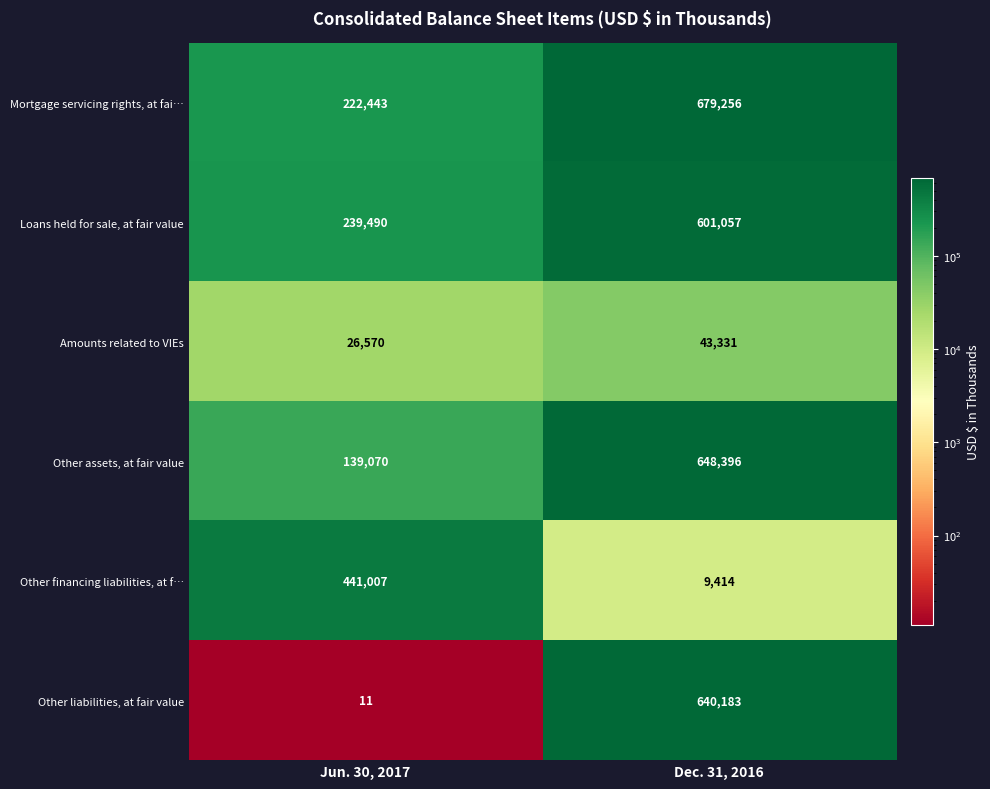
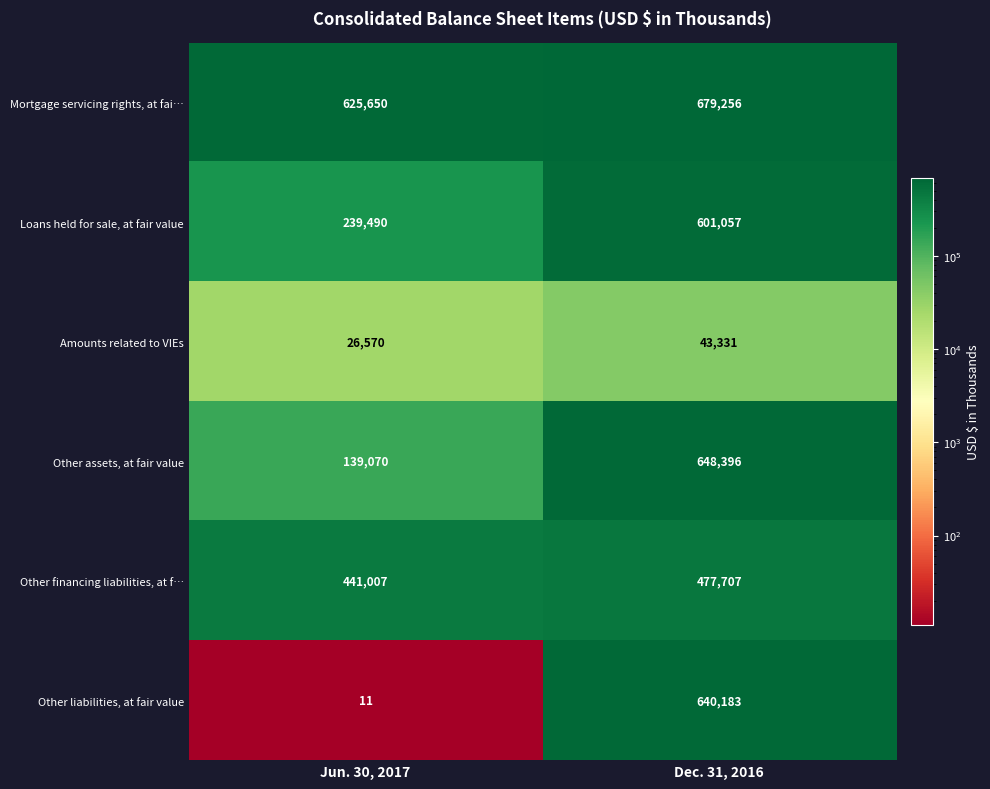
Mortgage servicing rights, at fai…, Jun. 30, 2017: 222,443 -> 625,650
Other financing liabilities, at f…, Dec. 31, 2016: 9,414 -> 477,707
